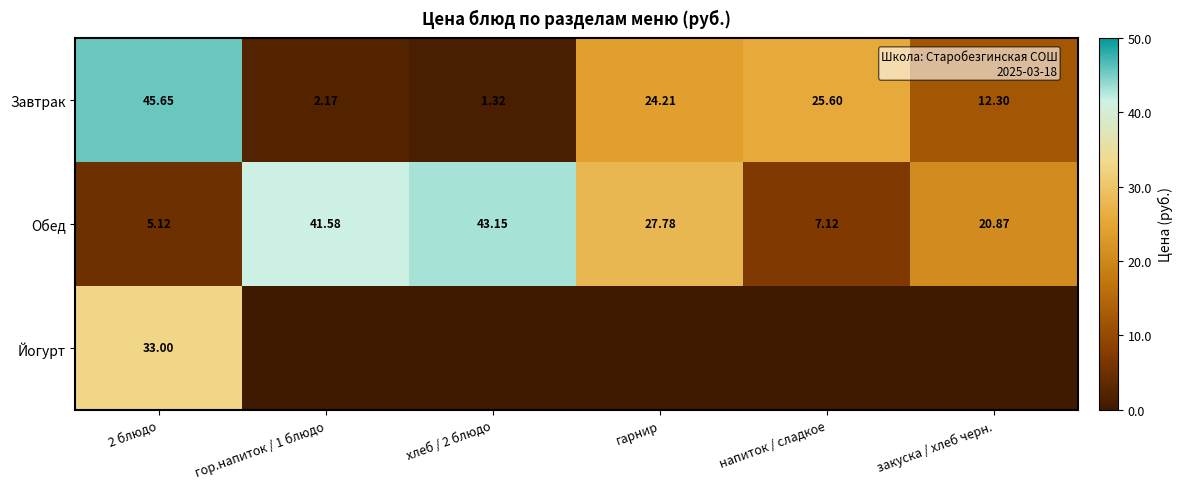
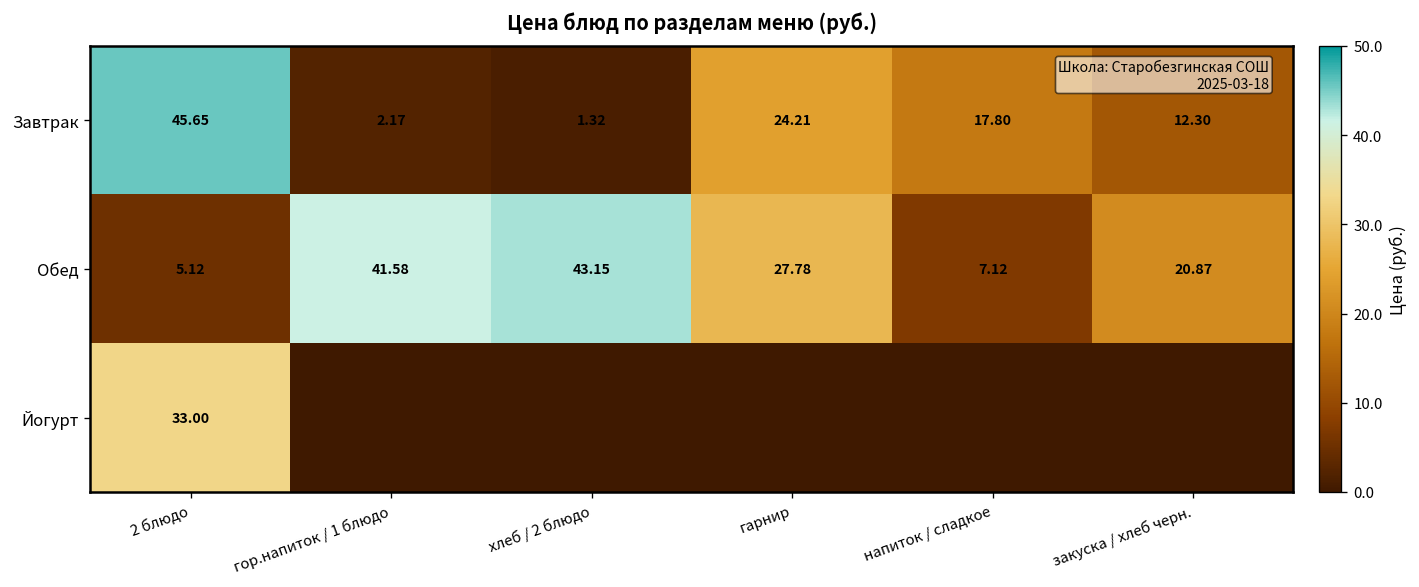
Завтрак, напиток / сладкое: 25.60 -> 17.80
